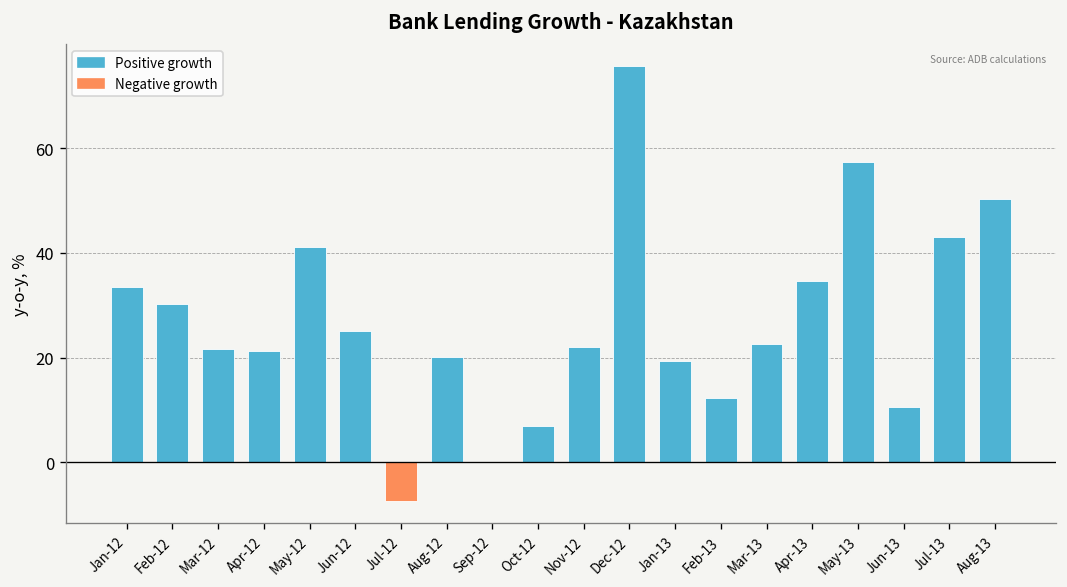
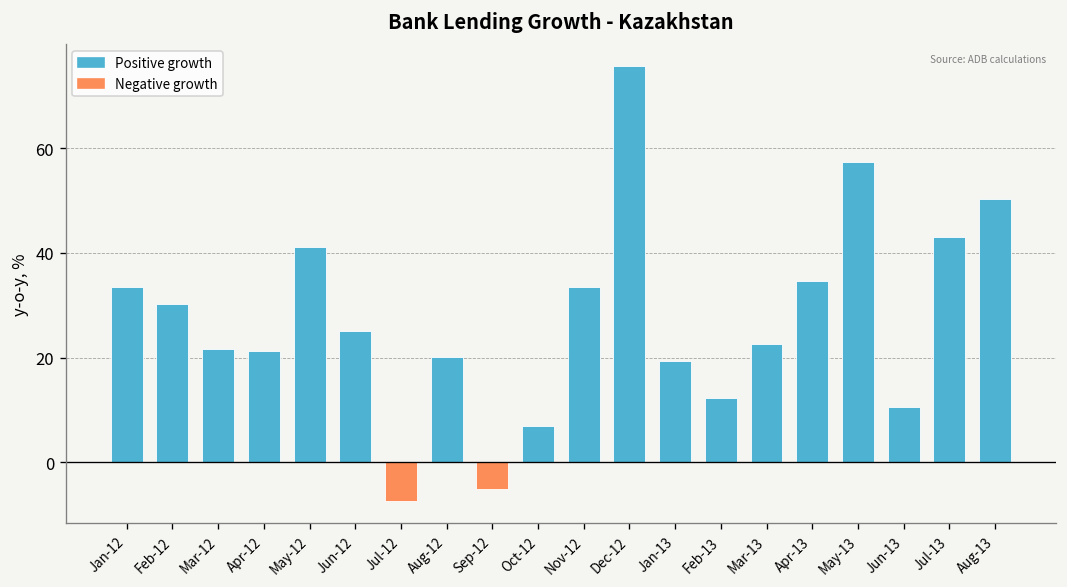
Sep-12: 0 -> -5
Nov-12: 22 -> 34
